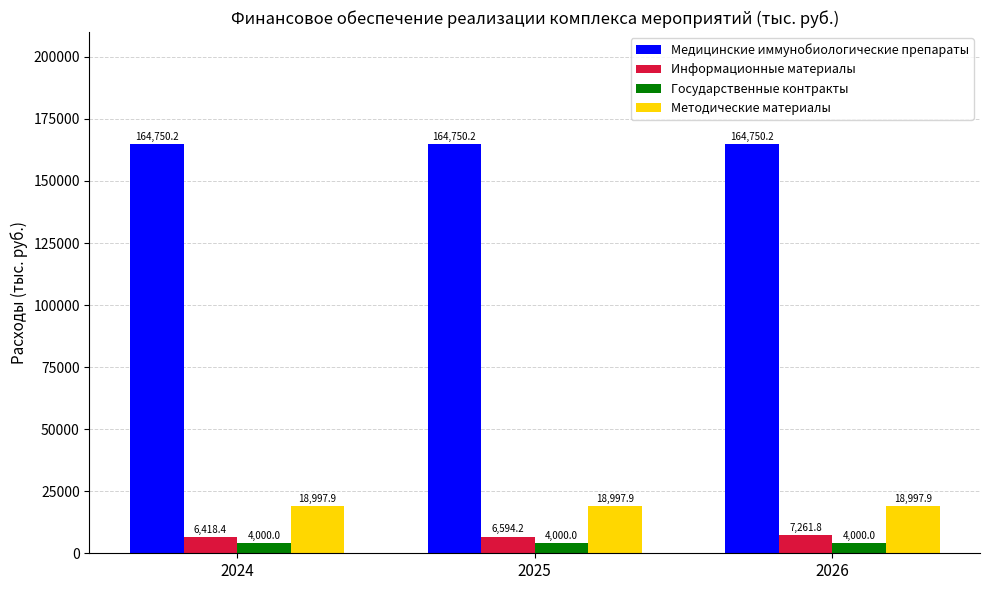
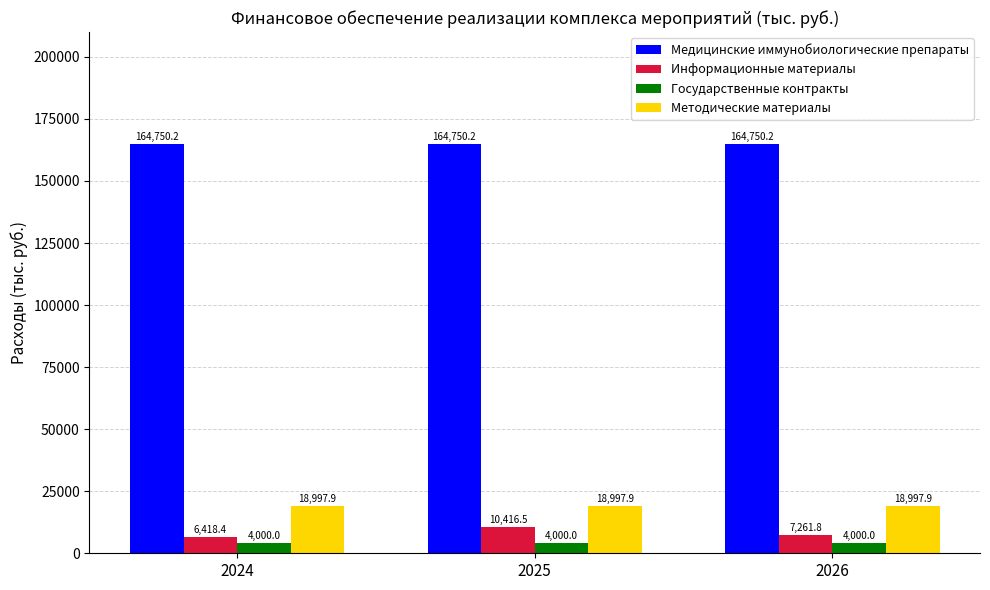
Информационные материалы, 2025: 6,594.2 -> 10,416.5
